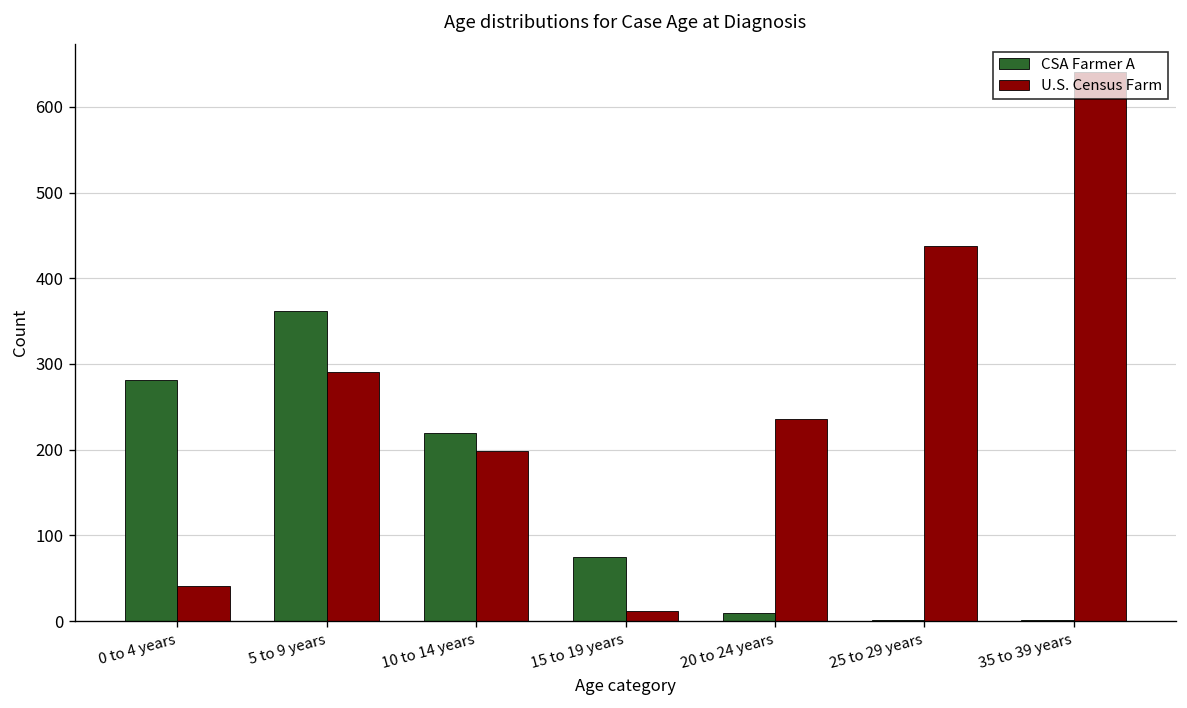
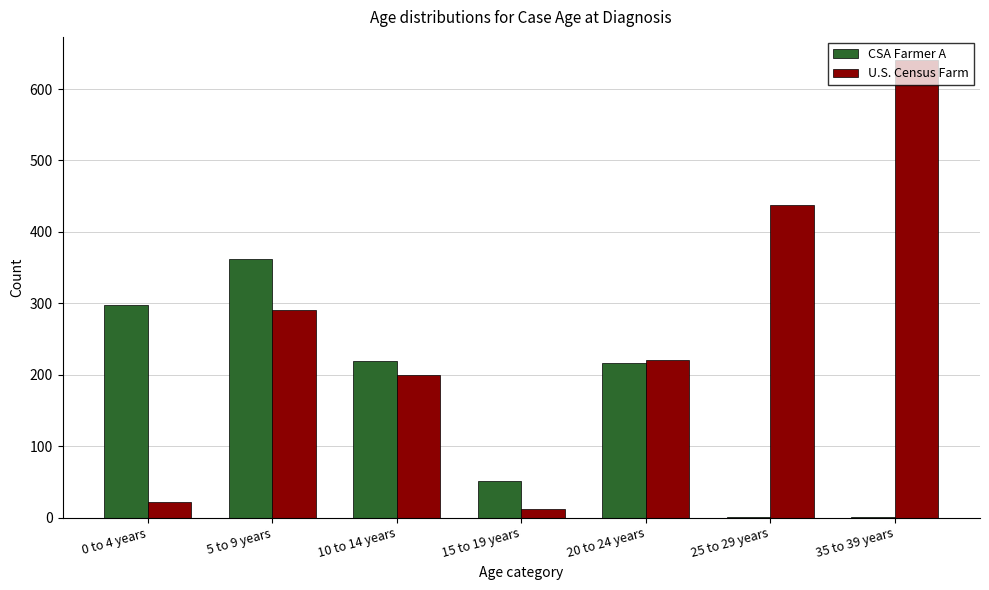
CSA Farmer A, 0 to 4 years: 280 -> 300
U.S. Census Farm, 0 to 4 years: 40 -> 20
CSA Farmer A, 15 to 19 years: 80 -> 50
CSA Farmer A, 20 to 24 years: 10 -> 220
U.S. Census Farm, 20 to 24 years: 240 -> 220
